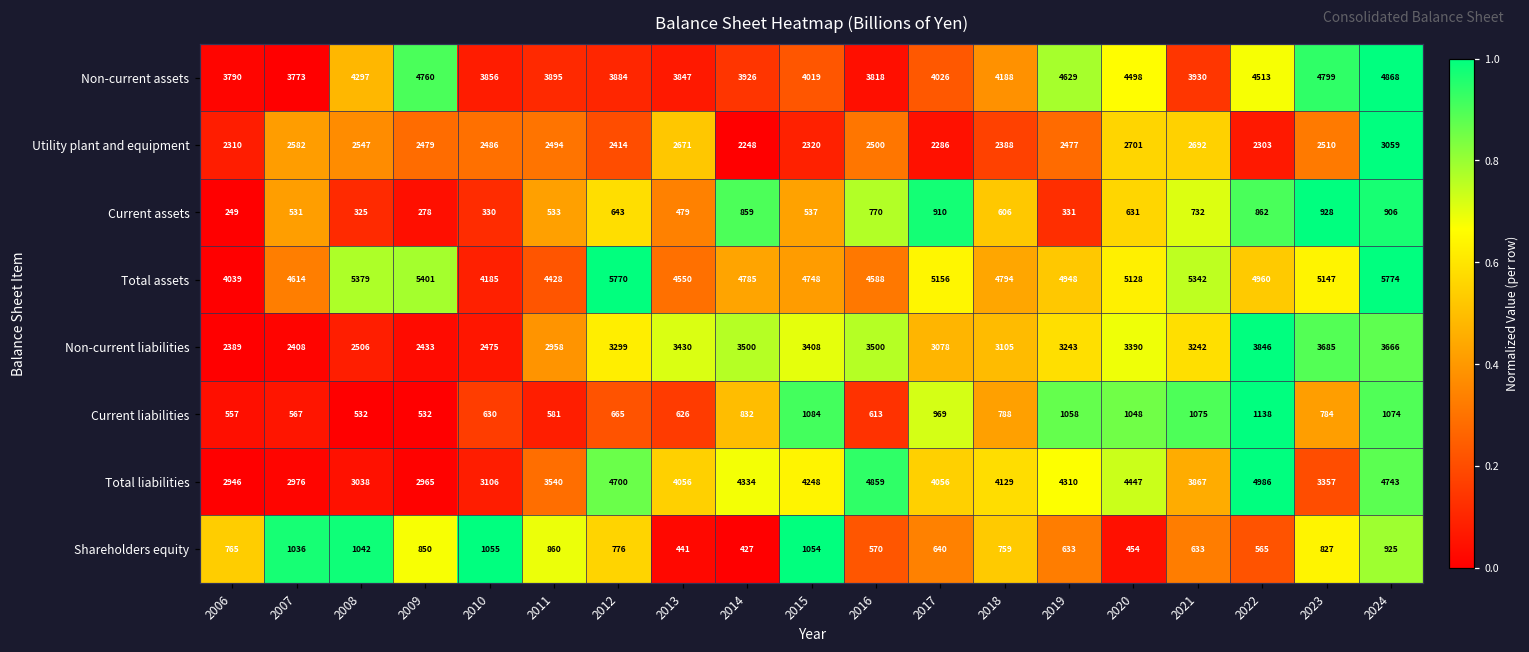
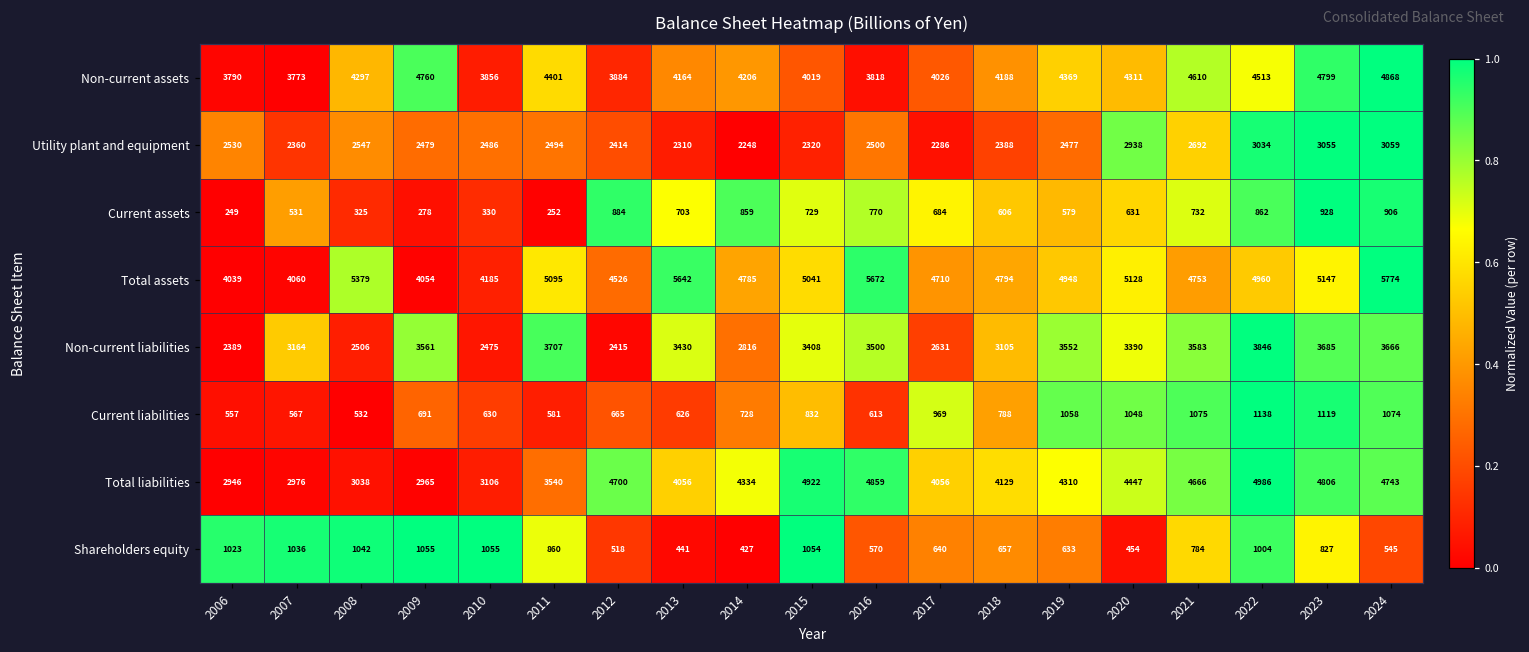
Non-current assets, 2011: 3895 -> 4401
Non-current assets, 2013: 3847 -> 4164
Non-current assets, 2014: 3926 -> 4206
Non-current assets, 2019: 4629 -> 4369
Non-current assets, 2020: 4498 -> 4311
Non-current assets, 2021: 3930 -> 4610
Utility plant and equipment, 2006: 2310 -> 2530
Utility plant and equipment, 2007: 2582 -> 2360
Utility plant and equipment, 2013: 2671 -> 2310
Utility plant and equipment, 2020: 2701 -> 2938
Utility plant and equipment, 2022: 2303 -> 3034
Utility plant and equipment, 2023: 2510 -> 3055
Current assets, 2011: 533 -> 252
Current assets, 2012: 643 -> 884
Current assets, 2013: 479 -> 703
Current assets, 2015: 537 -> 729
Current assets, 2017: 910 -> 684
Current assets, 2019: 331 -> 579
Total assets, 2007: 4614 -> 4060
Total assets, 2009: 5401 -> 4054
Total assets, 2011: 4428 -> 5095
Total assets, 2012: 5770 -> 4526
Total assets, 2013: 4550 -> 5642
Total assets, 2015: 4748 -> 5041
Total assets, 2016: 4588 -> 5672
Total assets, 2017: 5156 -> 4710
Total assets, 2021: 5342 -> 4753
Non-current liabilities, 2007: 2408 -> 3164
Non-current liabilities, 2009: 2433 -> 3561
Non-current liabilities, 2011: 2958 -> 3707
Non-current liabilities, 2012: 3299 -> 2415
Non-current liabilities, 2014: 3500 -> 2816
Non-current liabilities, 2017: 3078 -> 2631
Non-current liabilities, 2019: 3243 -> 3552
Non-current liabilities, 2021: 3242 -> 3583
Current liabilities, 2009: 532 -> 691
Current liabilities, 2014: 832 -> 728
Current liabilities, 2015: 1084 -> 832
Current liabilities, 2023: 784 -> 1119
Total liabilities, 2015: 4248 -> 4922
Total liabilities, 2021: 3867 -> 4666
Total liabilities, 2023: 3357 -> 4806
Shareholders equity, 2006: 765 -> 1023
Shareholders equity, 2009: 850 -> 1055
Shareholders equity, 2012: 776 -> 518
Shareholders equity, 2018: 759 -> 657
Shareholders equity, 2021: 633 -> 784
Shareholders equity, 2022: 565 -> 1004
Shareholders equity, 2024: 925 -> 545
